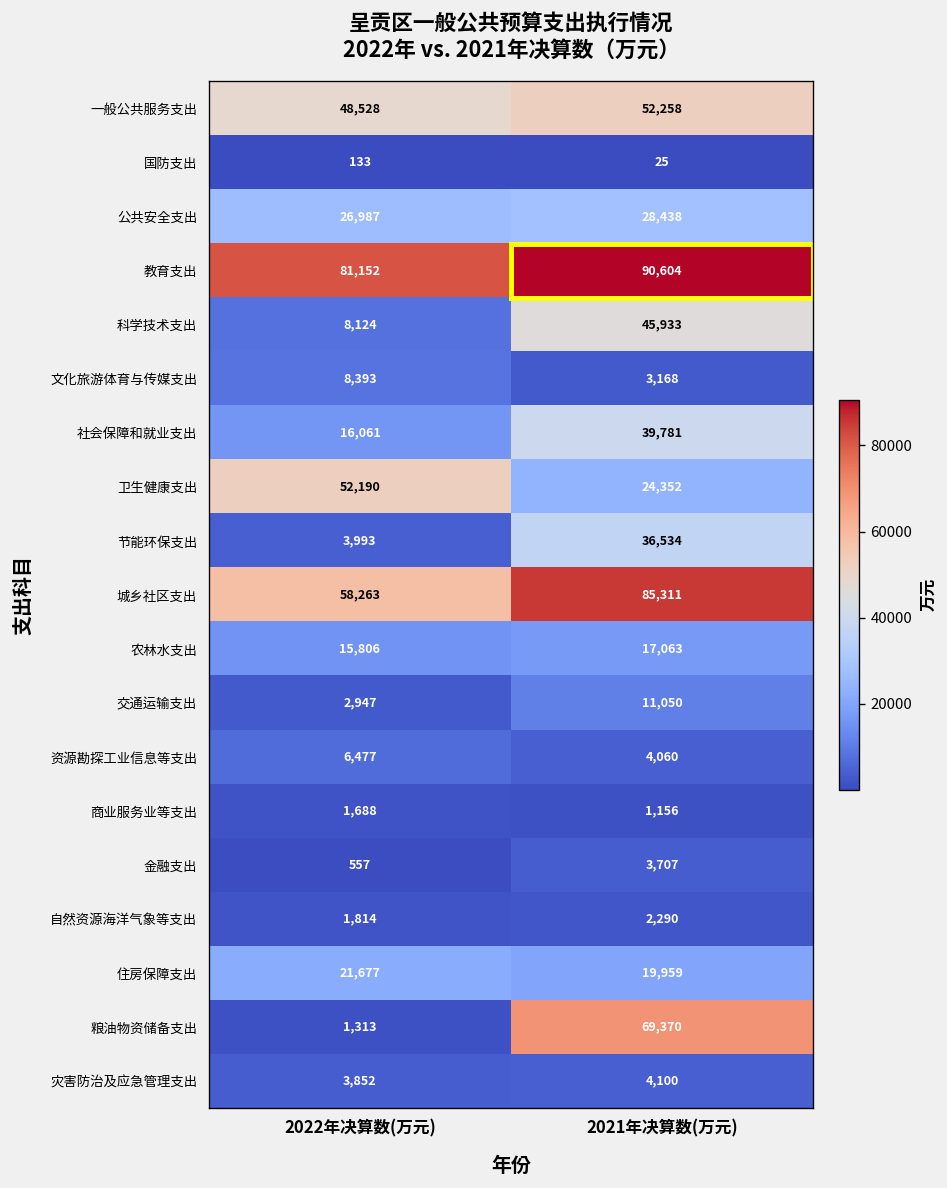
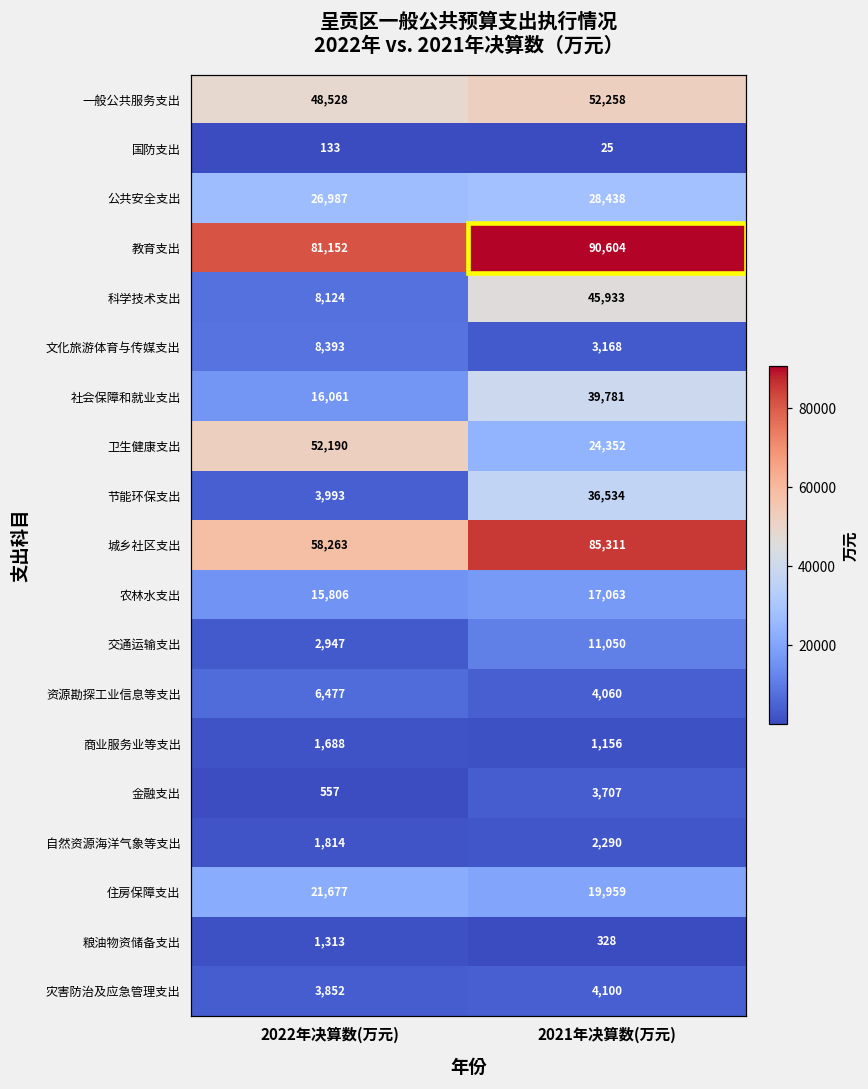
粮油物资储备支出, 2021年决算数(万元): 69,370 -> 328
